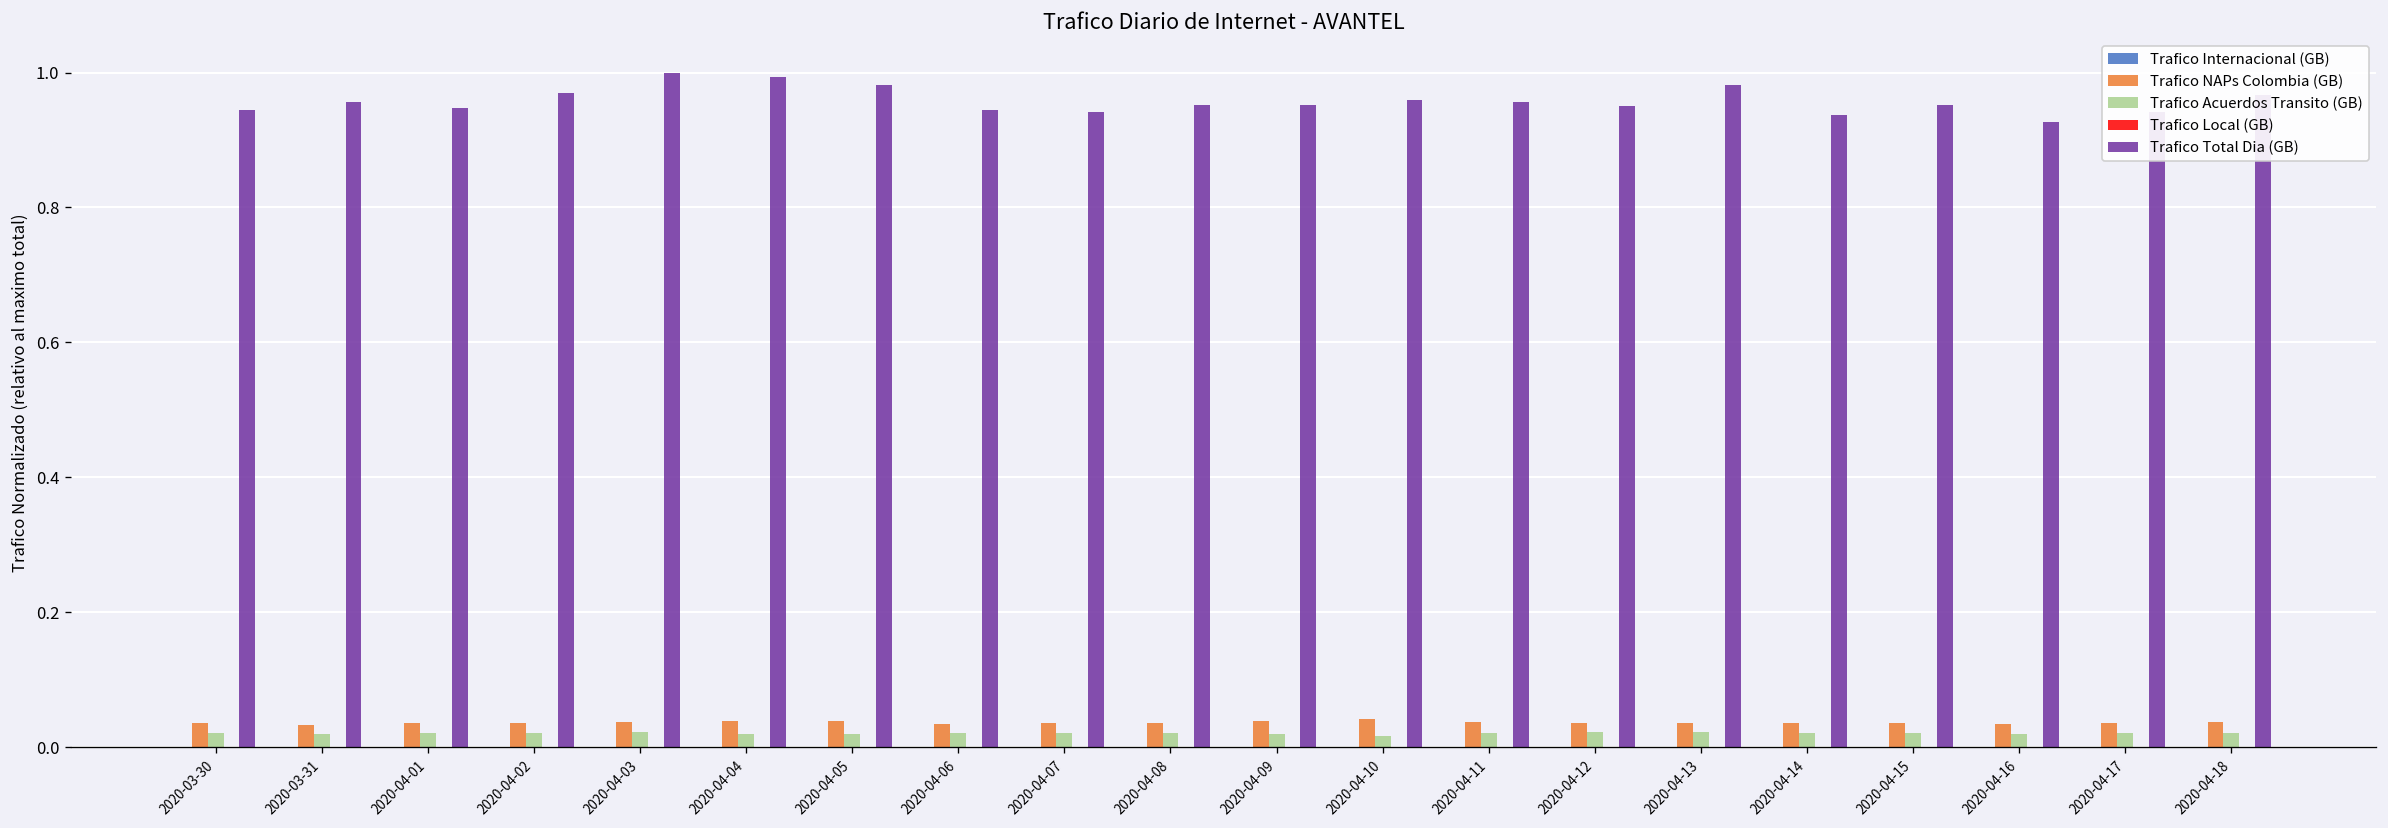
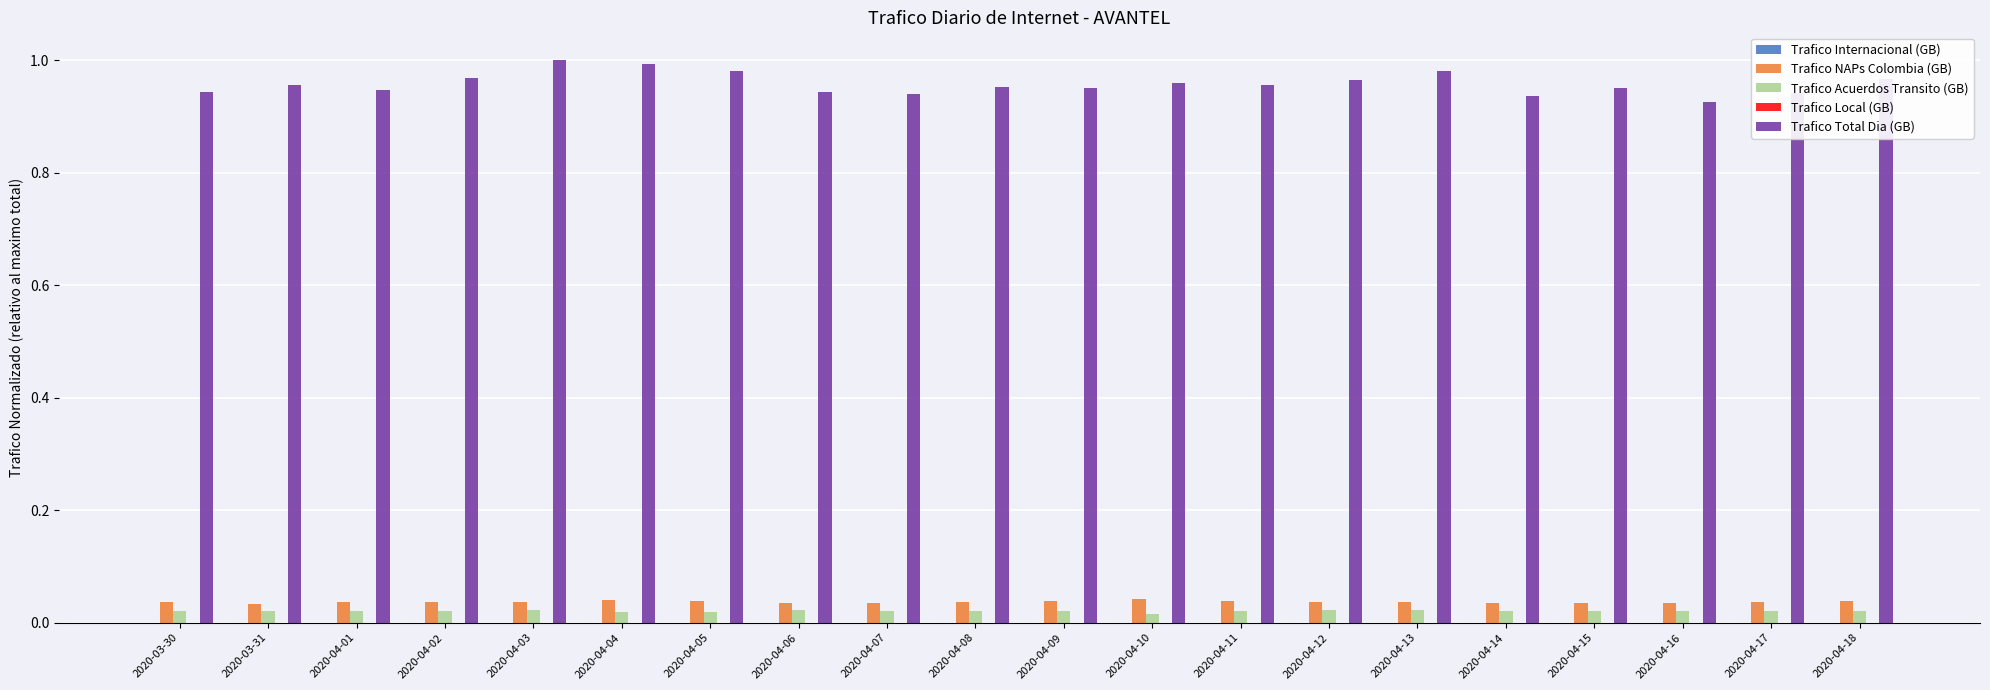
Trafico Total Dia (GB), 2020-04-12: 0.95 -> 0.96
